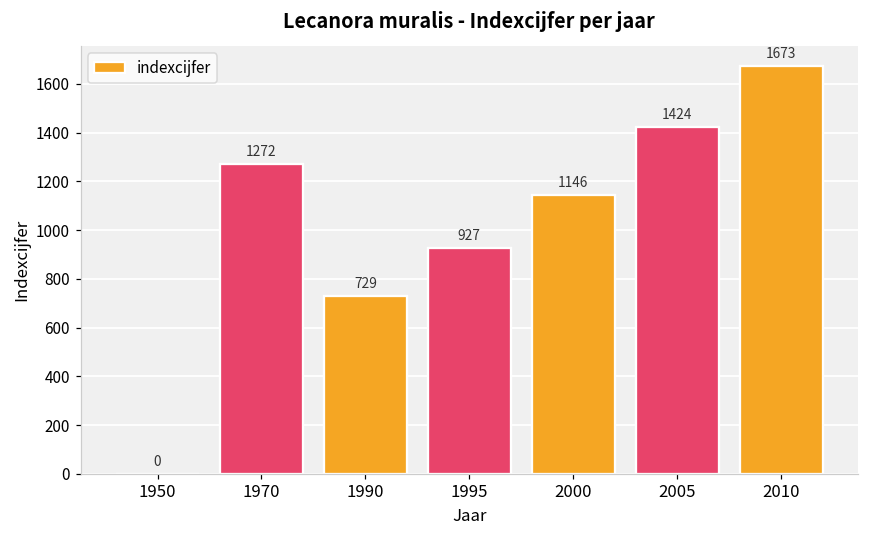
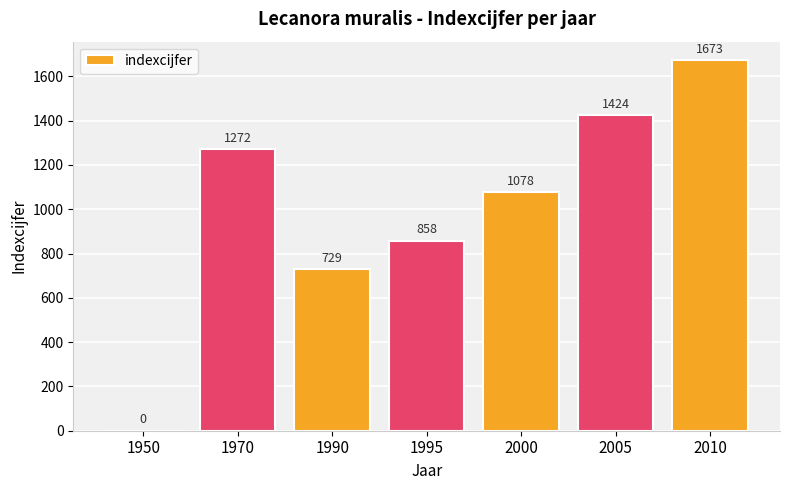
1995: 927 -> 858
2000: 1146 -> 1078
